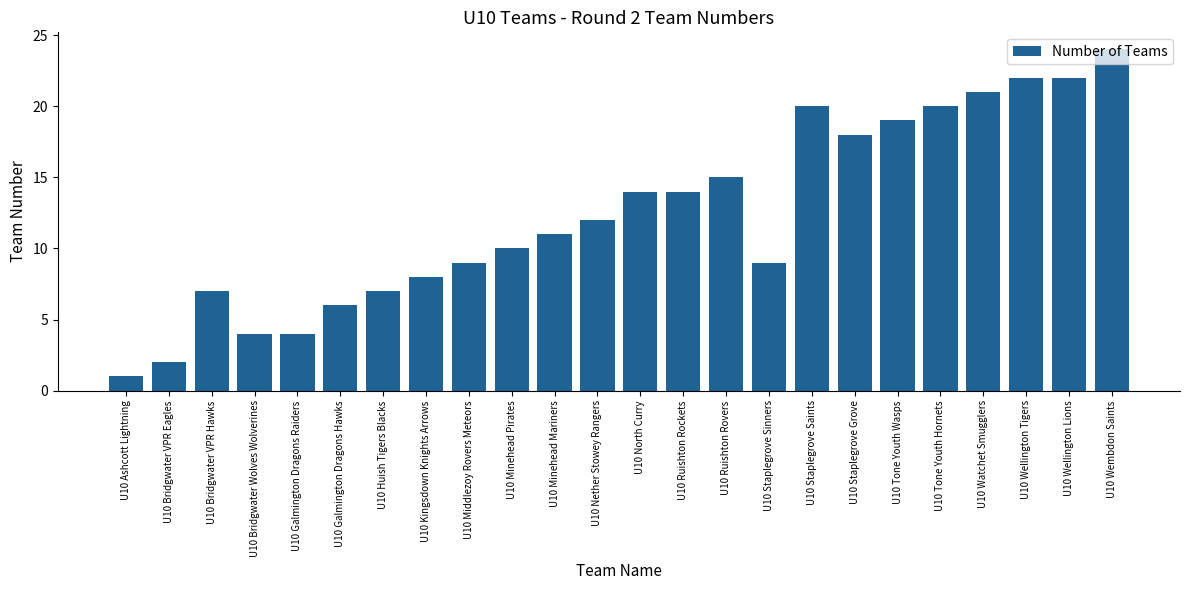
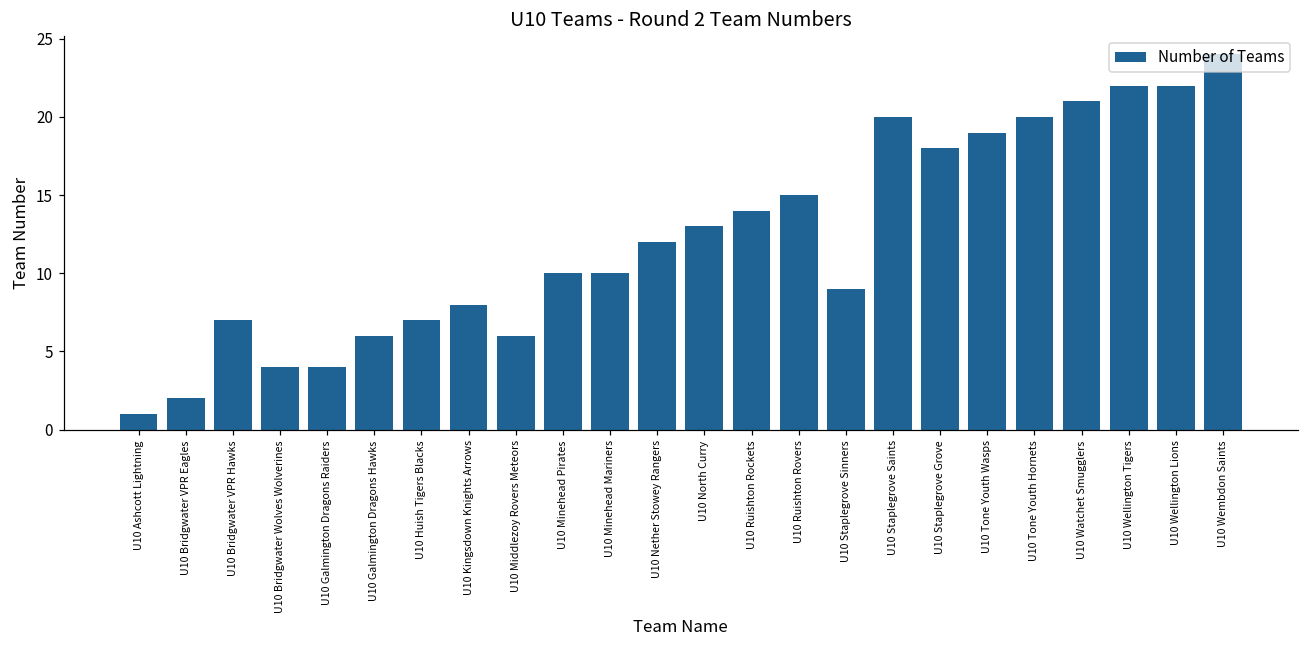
U10 Middlezoy Rovers Meteors: 9 -> 6
U10 Minehead Mariners: 11 -> 10
U10 North Curry: 14 -> 13
